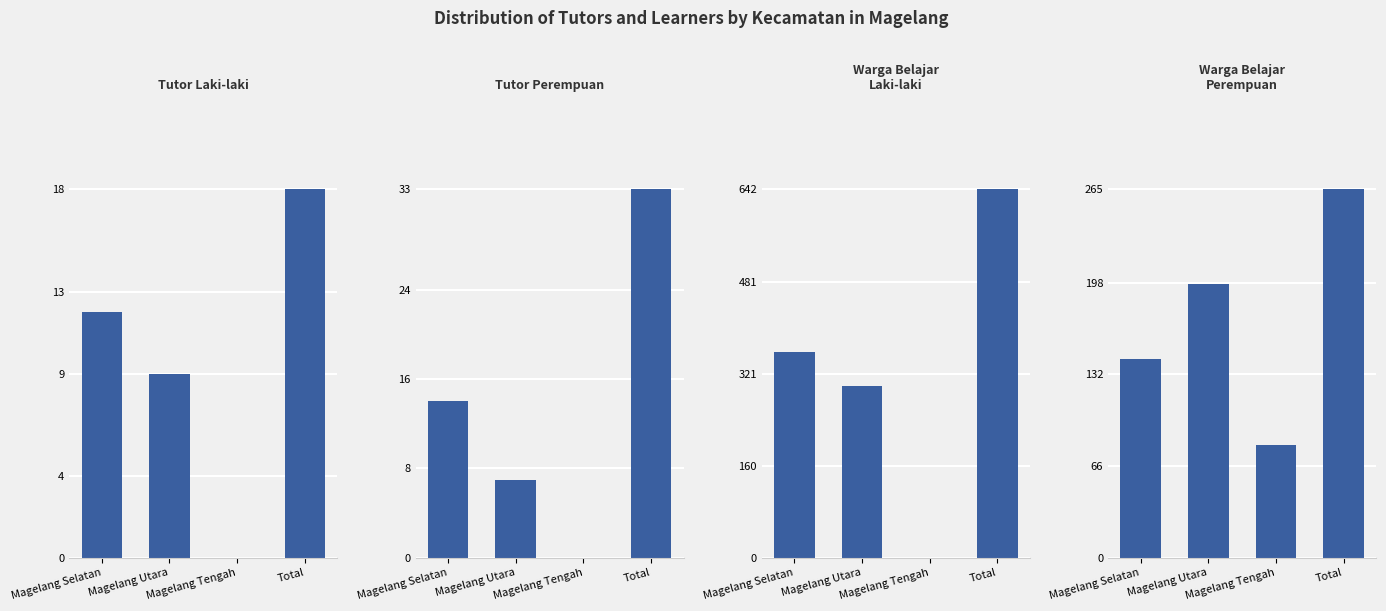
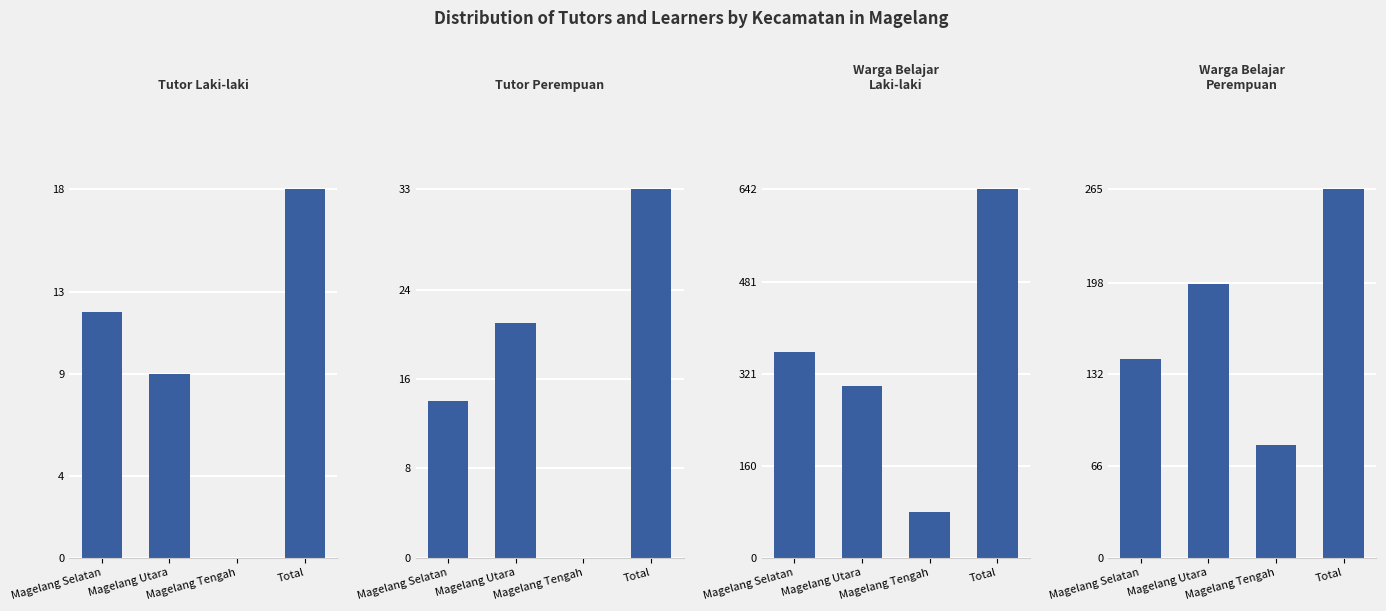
Tutor Perempuan, Magelang Utara: 7 -> 21
Warga Belajar Laki-laki, Magelang Tengah: 0 -> 80
